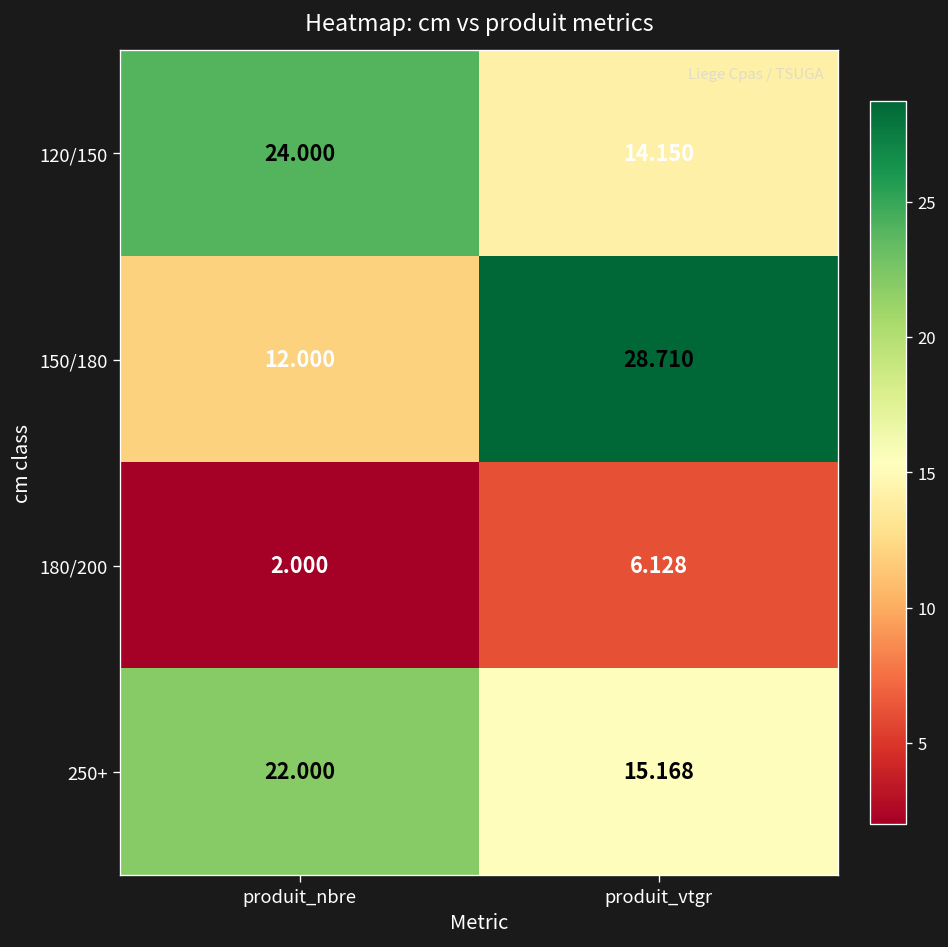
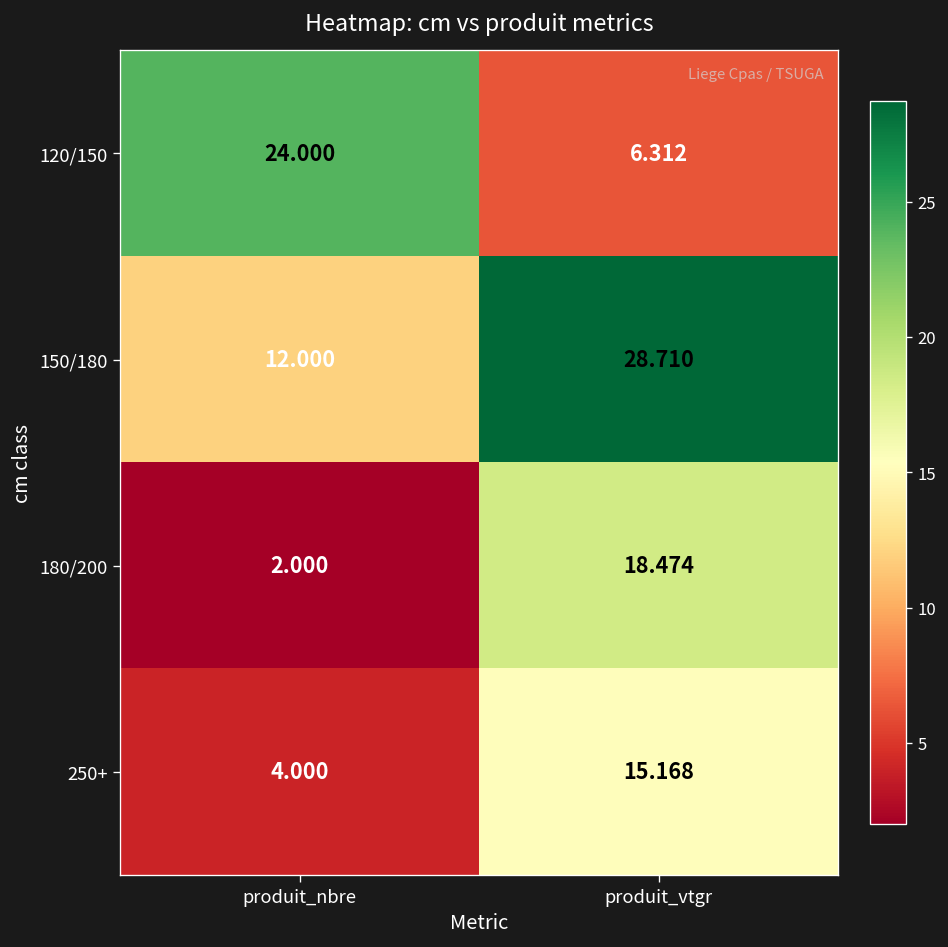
120/150, produit_vtgr: 14.150 -> 6.312
180/200, produit_vtgr: 6.128 -> 18.474
250+, produit_nbre: 22.000 -> 4.000
